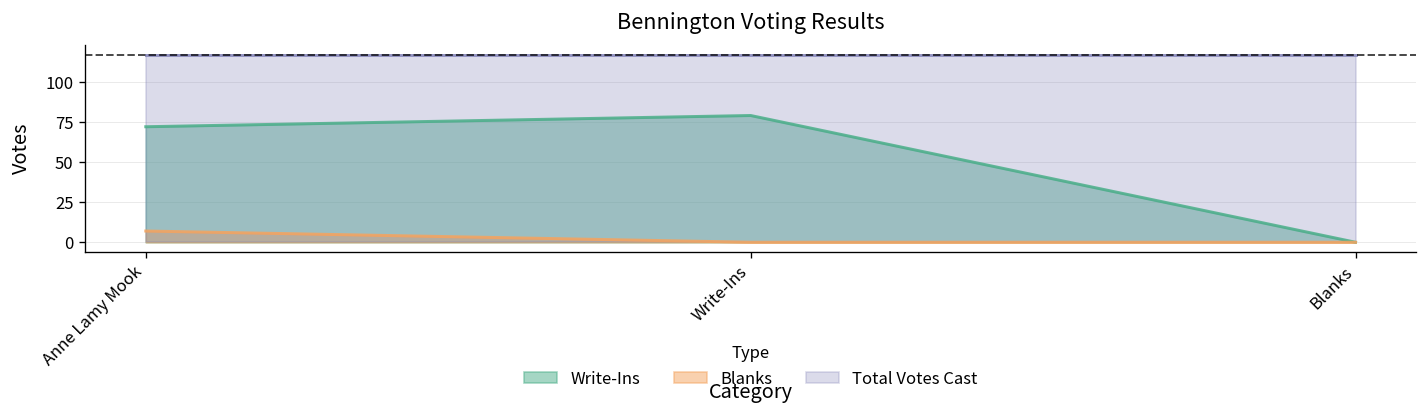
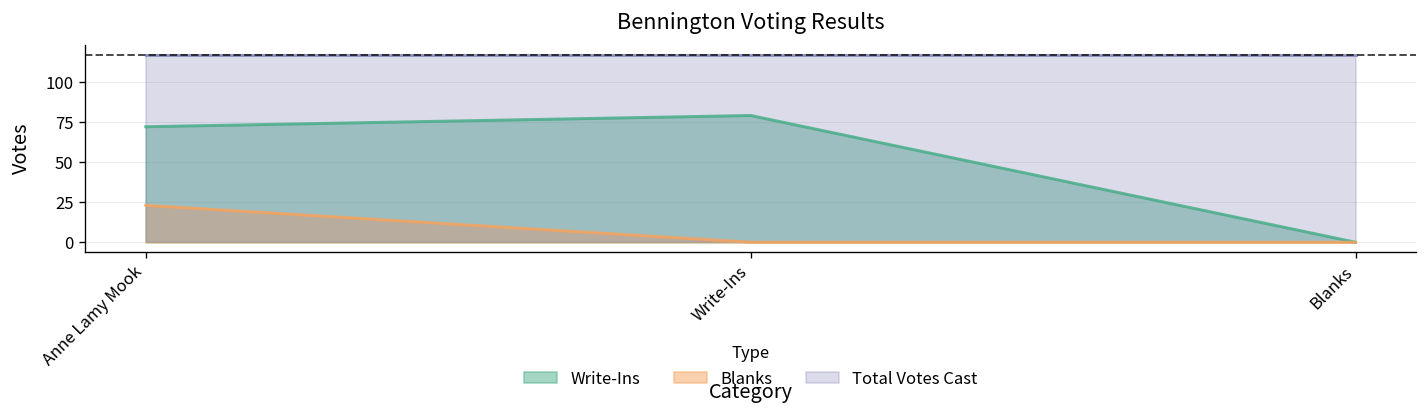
Blanks, Anne Lamy Mook: 7 -> 23
